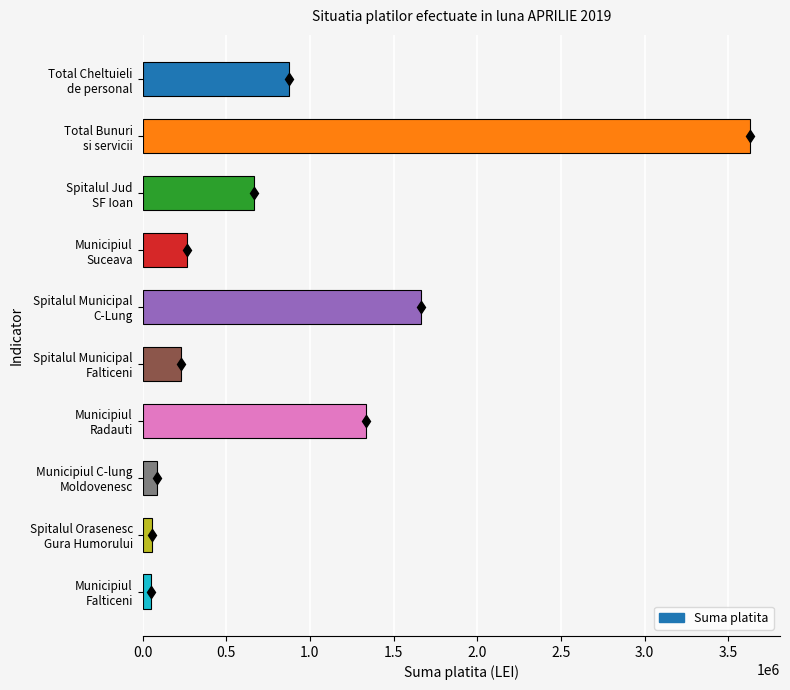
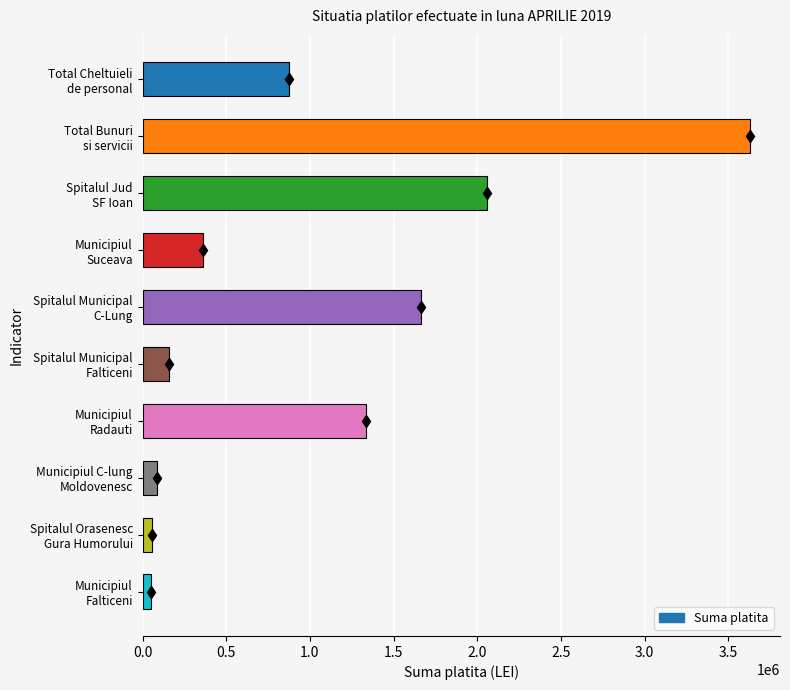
Suma platita, Spitalul Jud SF Ioan: 670000 -> 2060000
Suma platita, Municipiul Suceava: 270000 -> 360000
Suma platita, Spitalul Municipal Falticeni: 230000 -> 160000
